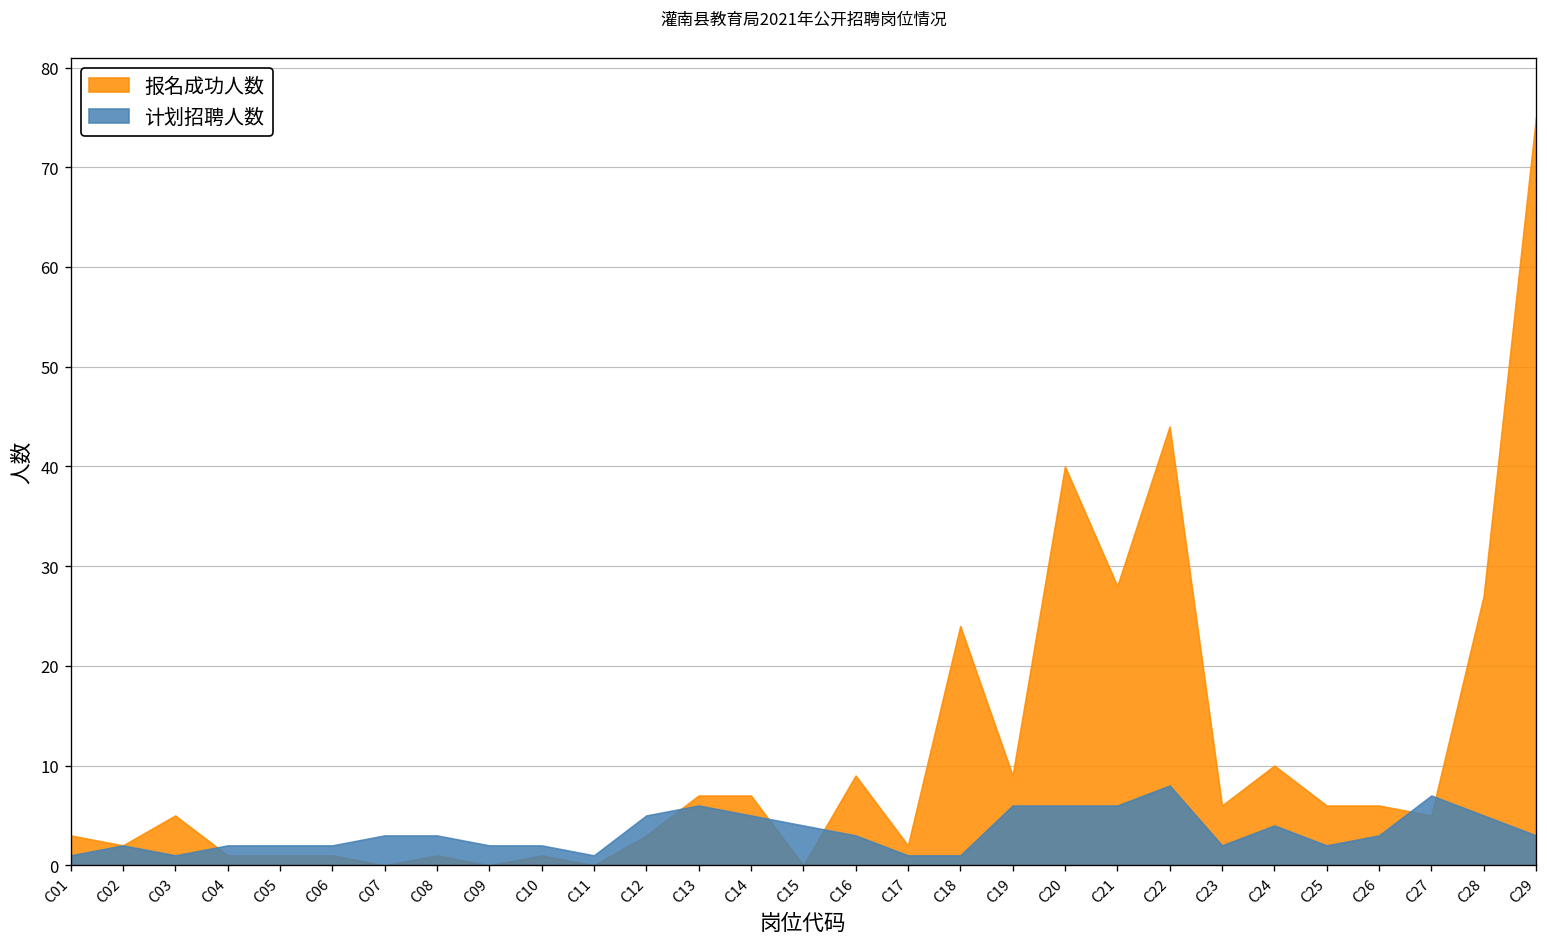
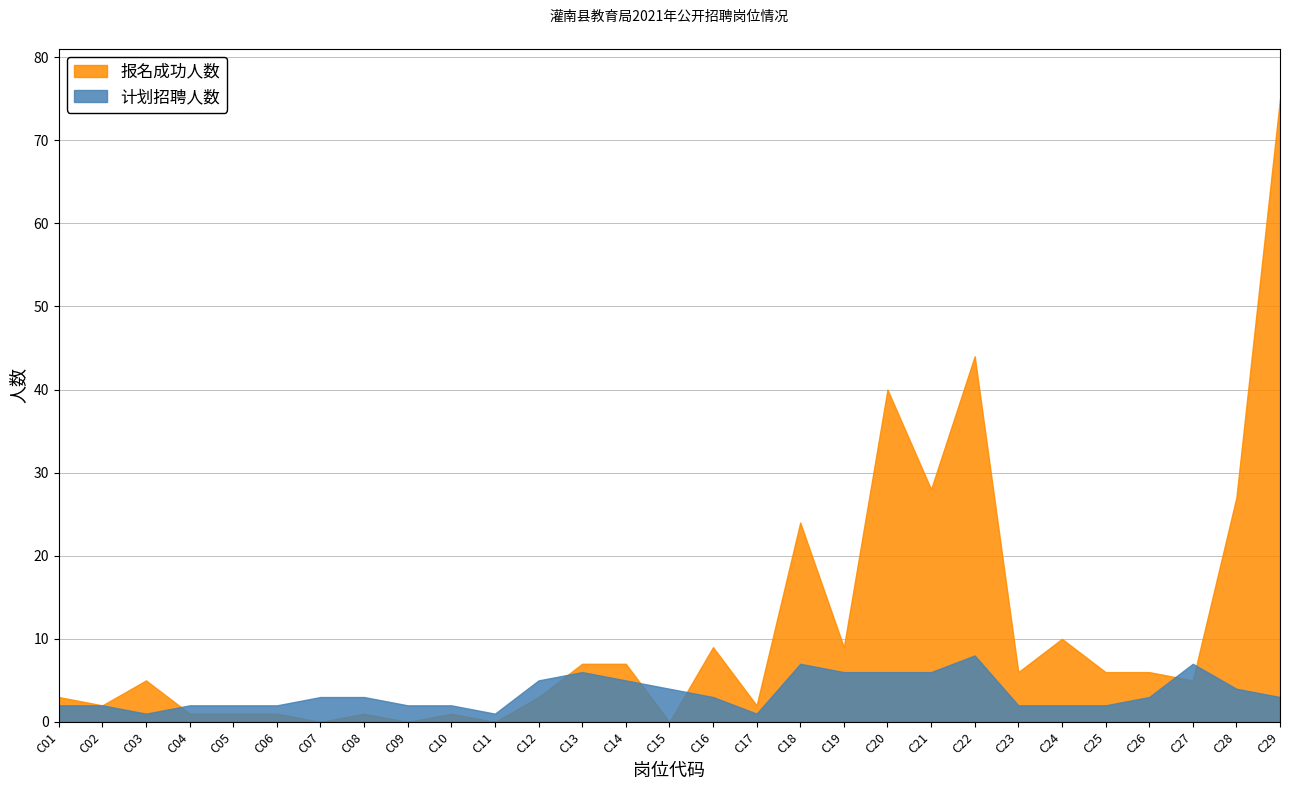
计划招聘人数, C01: 1 -> 2
计划招聘人数, C18: 1 -> 7
计划招聘人数, C24: 4 -> 2
计划招聘人数, C28: 5 -> 4
